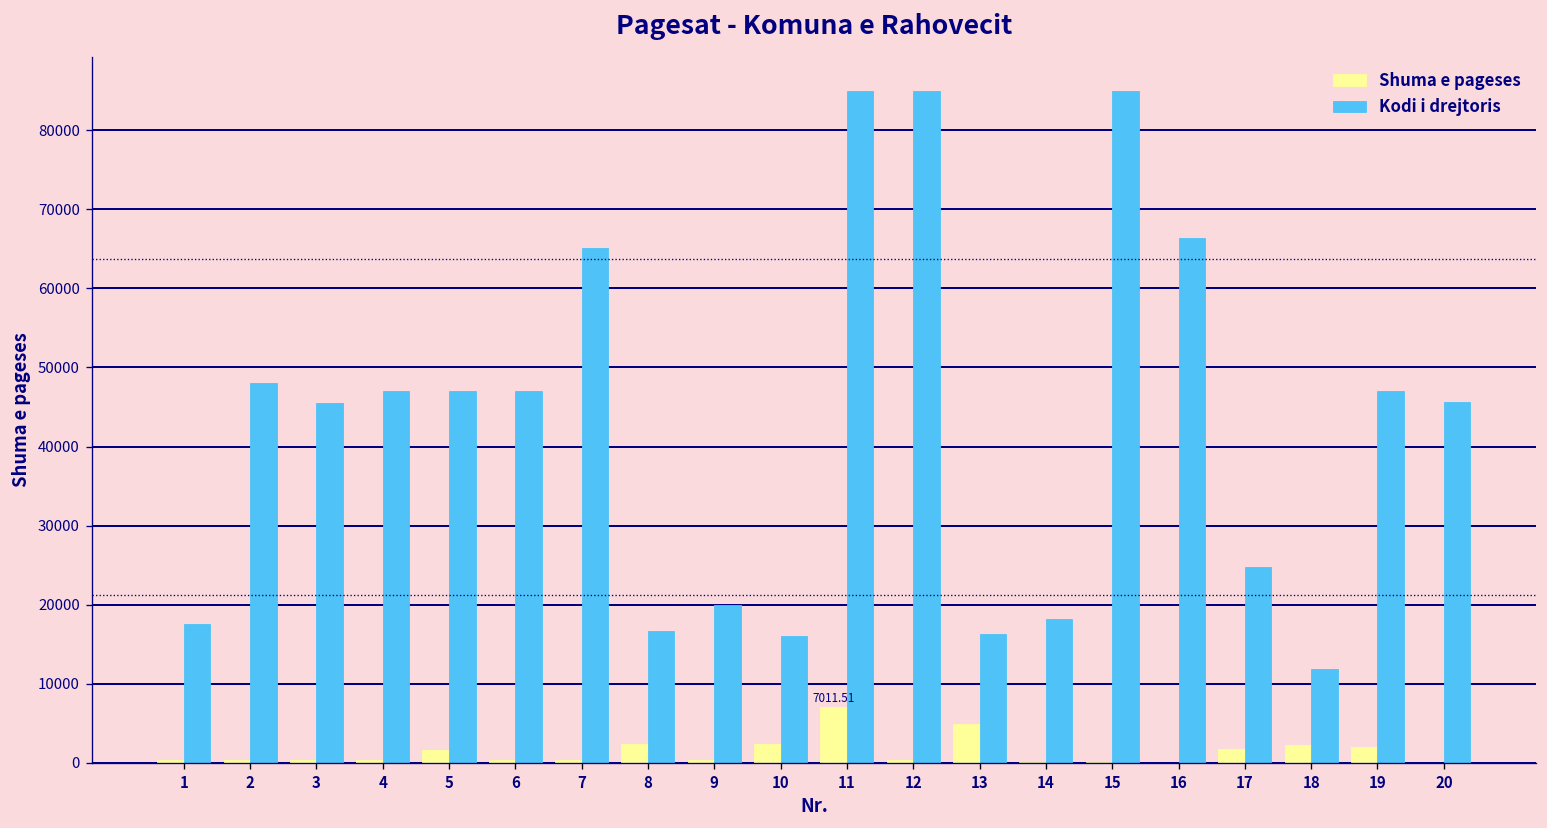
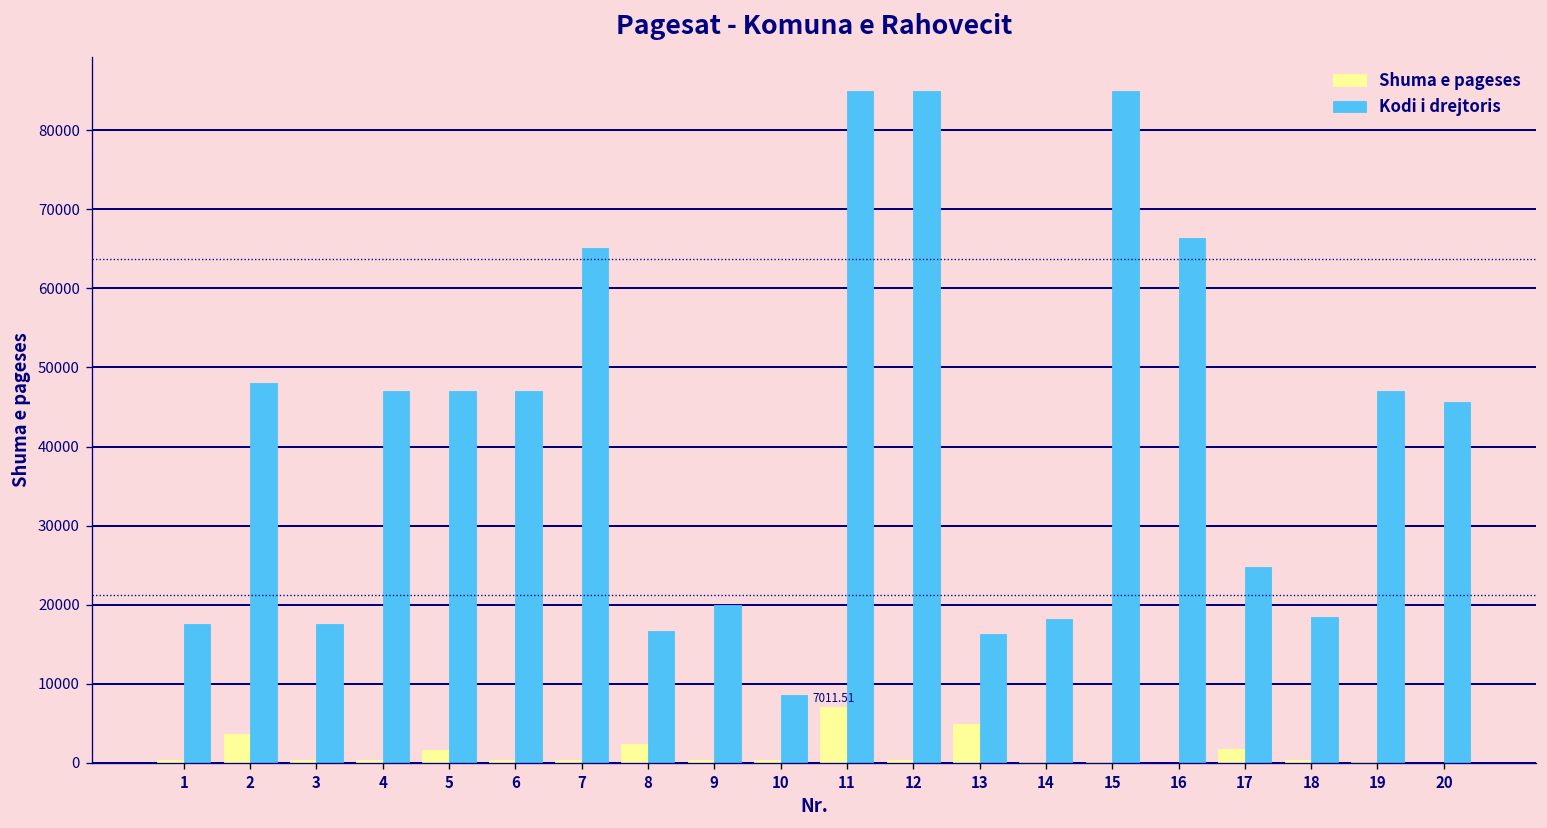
Shuma e pageses, 2: 0 -> 4000
Kodi i drejtoris, 3: 46000 -> 18000
Shuma e pageses, 10: 2000 -> 0
Kodi i drejtoris, 10: 16000 -> 9000
Shuma e pageses, 18: 2000 -> 0
Kodi i drejtoris, 18: 12000 -> 18000
Shuma e pageses, 19: 2000 -> 0
